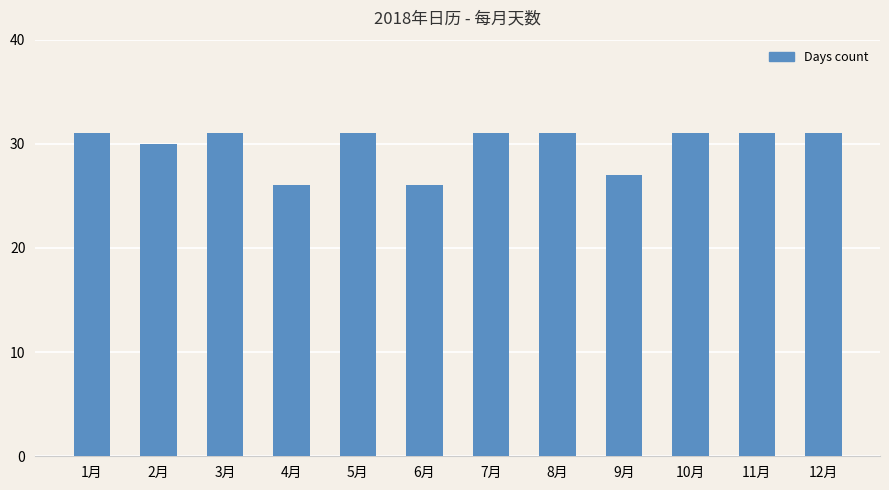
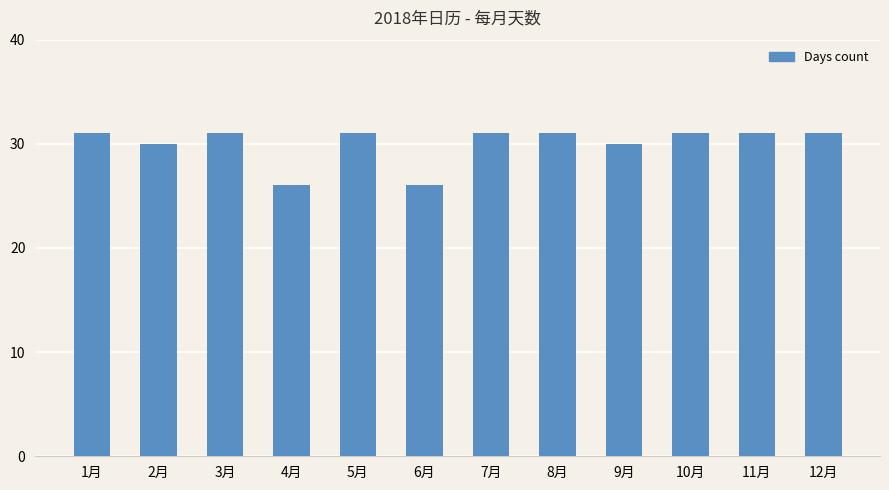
9月: 27 -> 30
